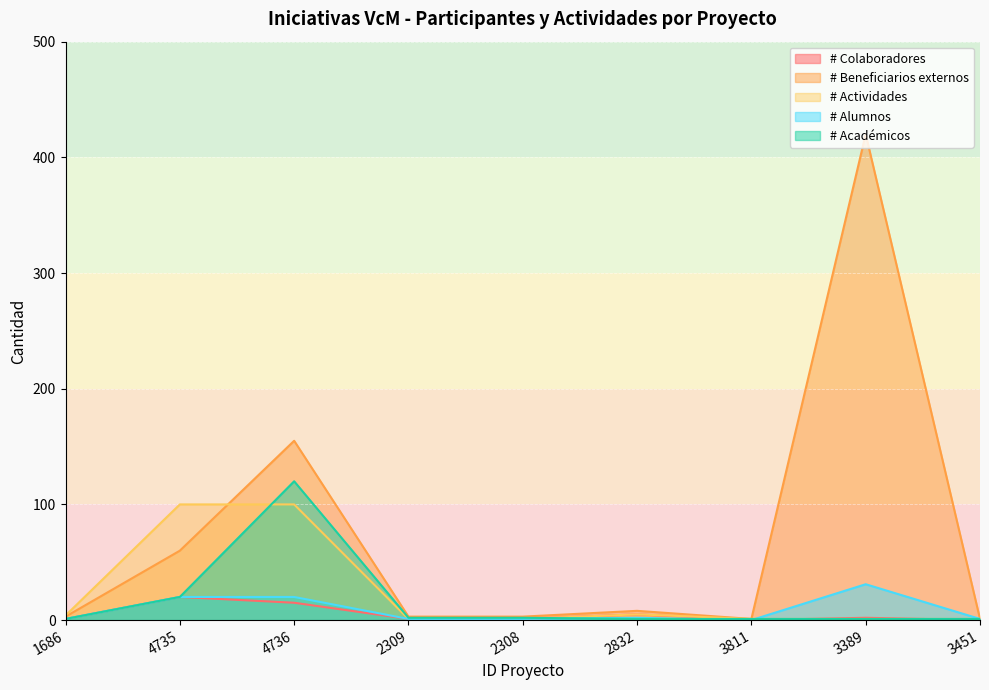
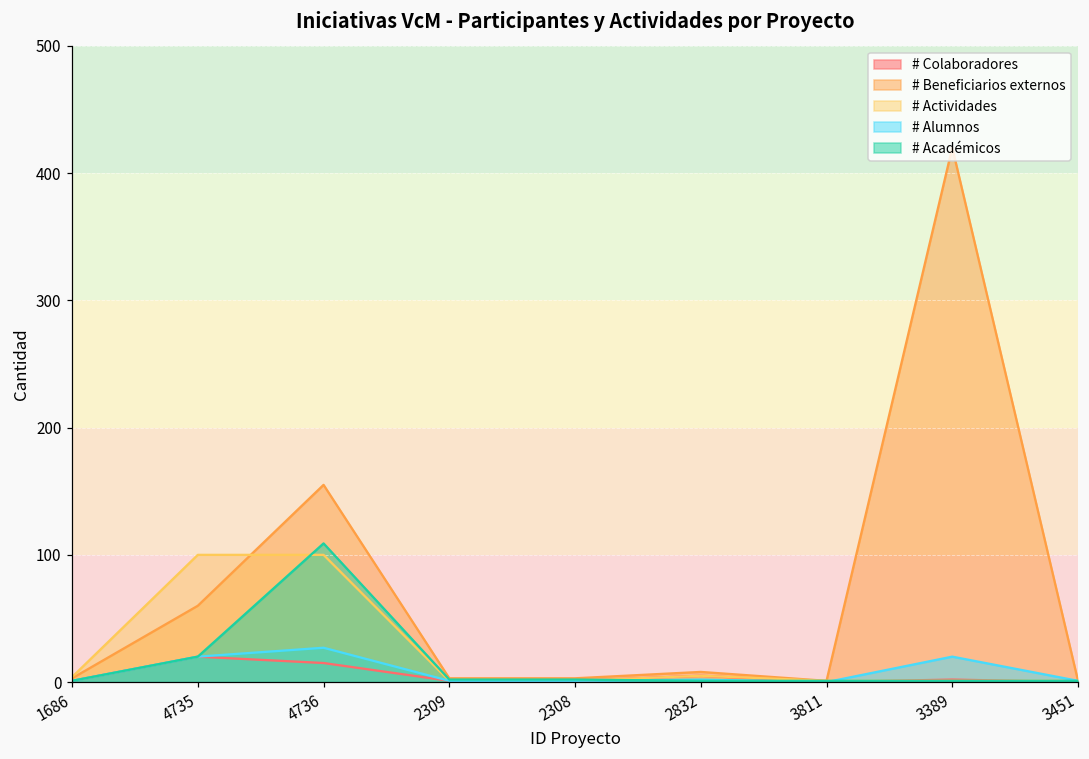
# Alumnos, 4736: 20 -> 27
# Académicos, 4736: 120 -> 109
# Alumnos, 3389: 31 -> 20
